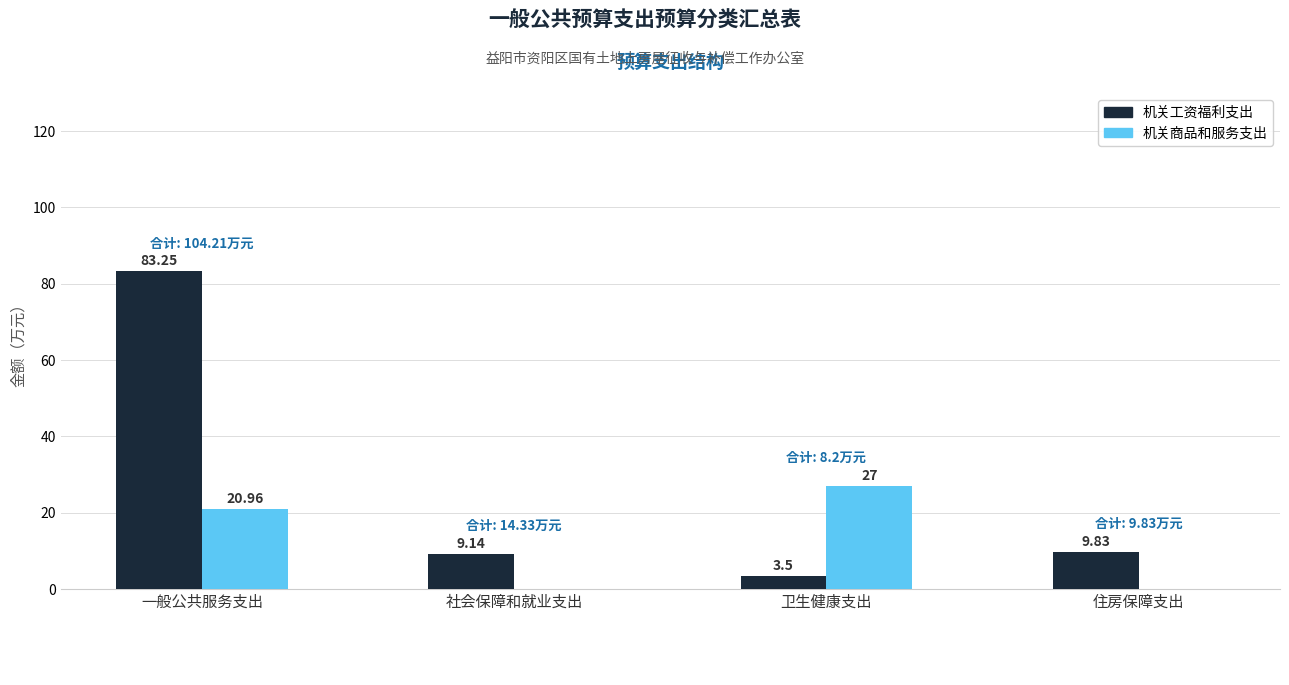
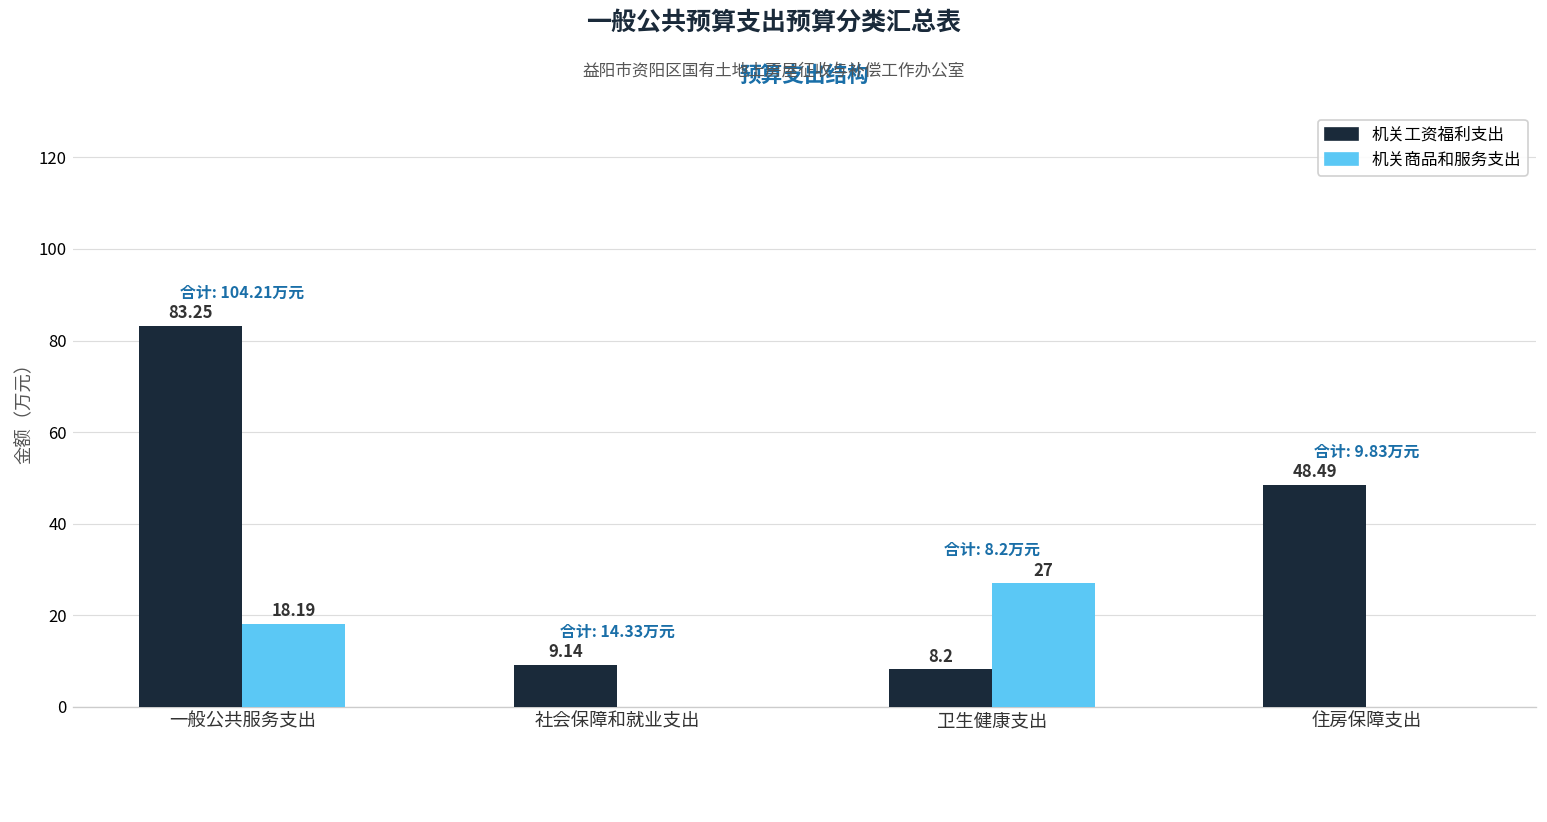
机关商品和服务支出, 一般公共服务支出: 20.96 -> 18.19
机关工资福利支出, 卫生健康支出: 3.5 -> 8.2
机关工资福利支出, 住房保障支出: 9.83 -> 48.49
